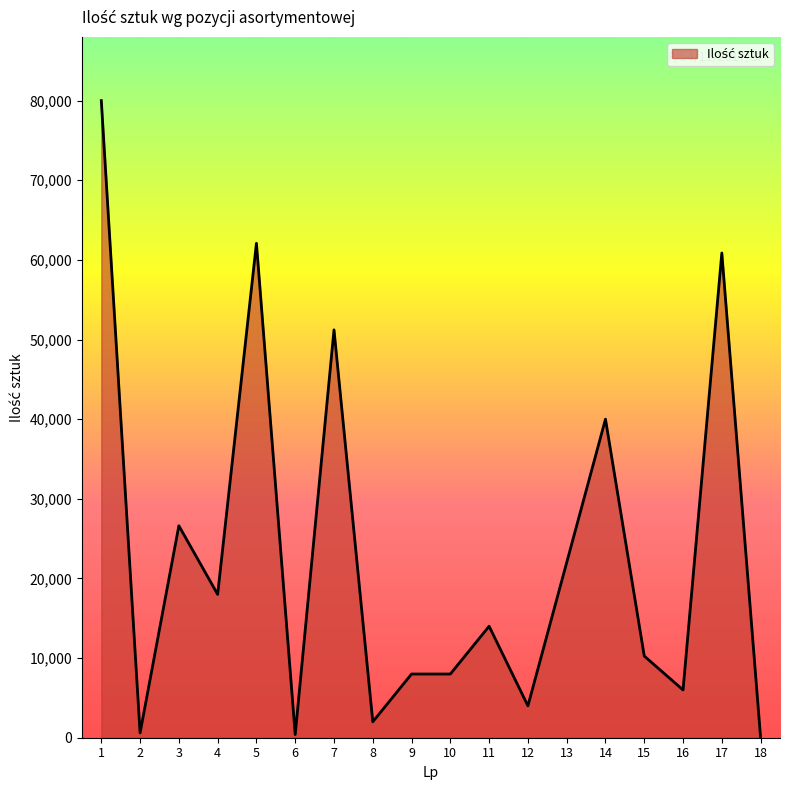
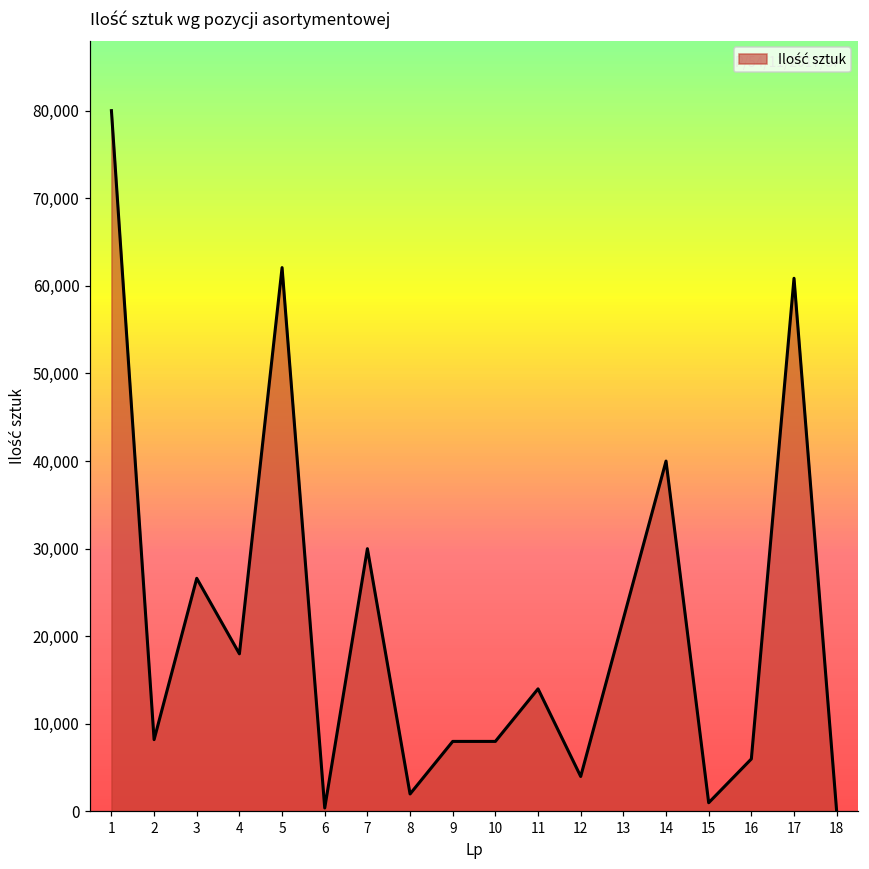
2: 1,000 -> 8,000
7: 51,000 -> 30,000
15: 10,000 -> 1,000
